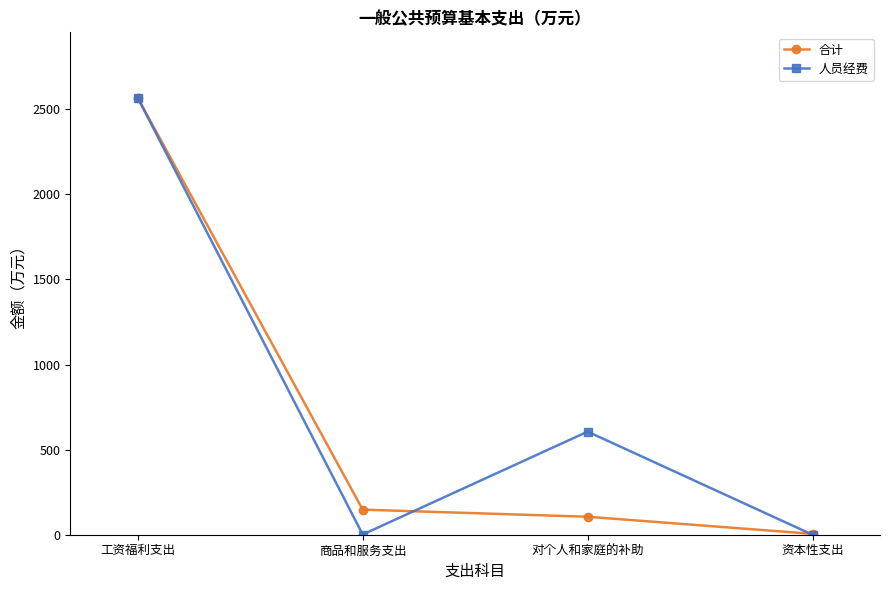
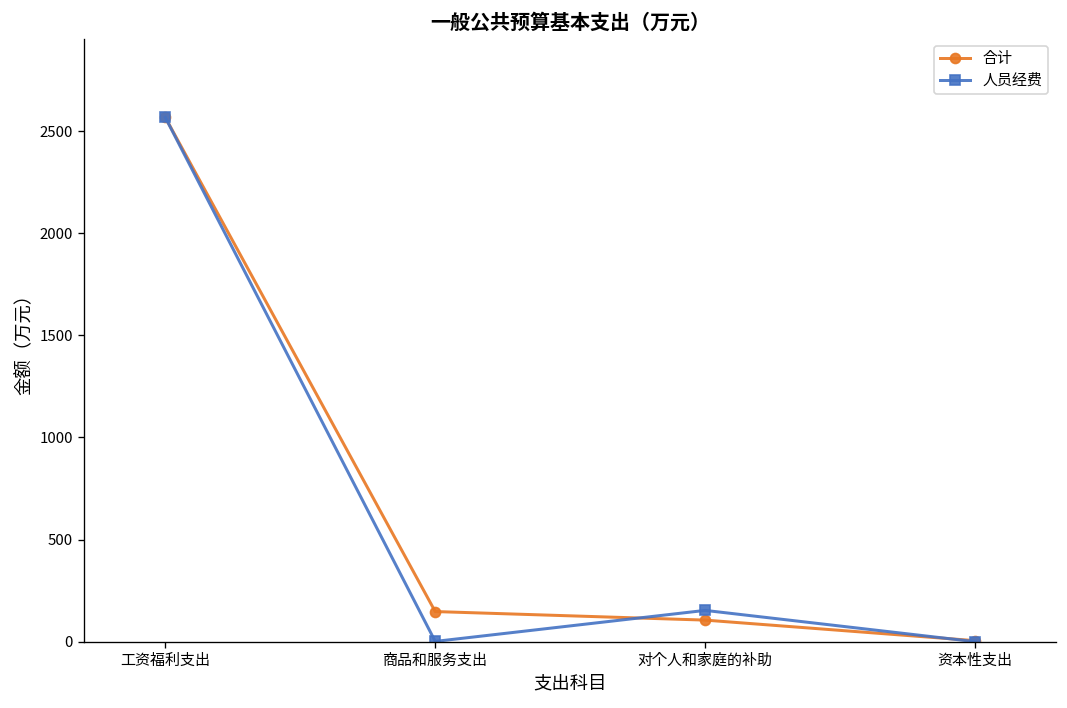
人员经费, 对个人和家庭的补助: 610 -> 150
